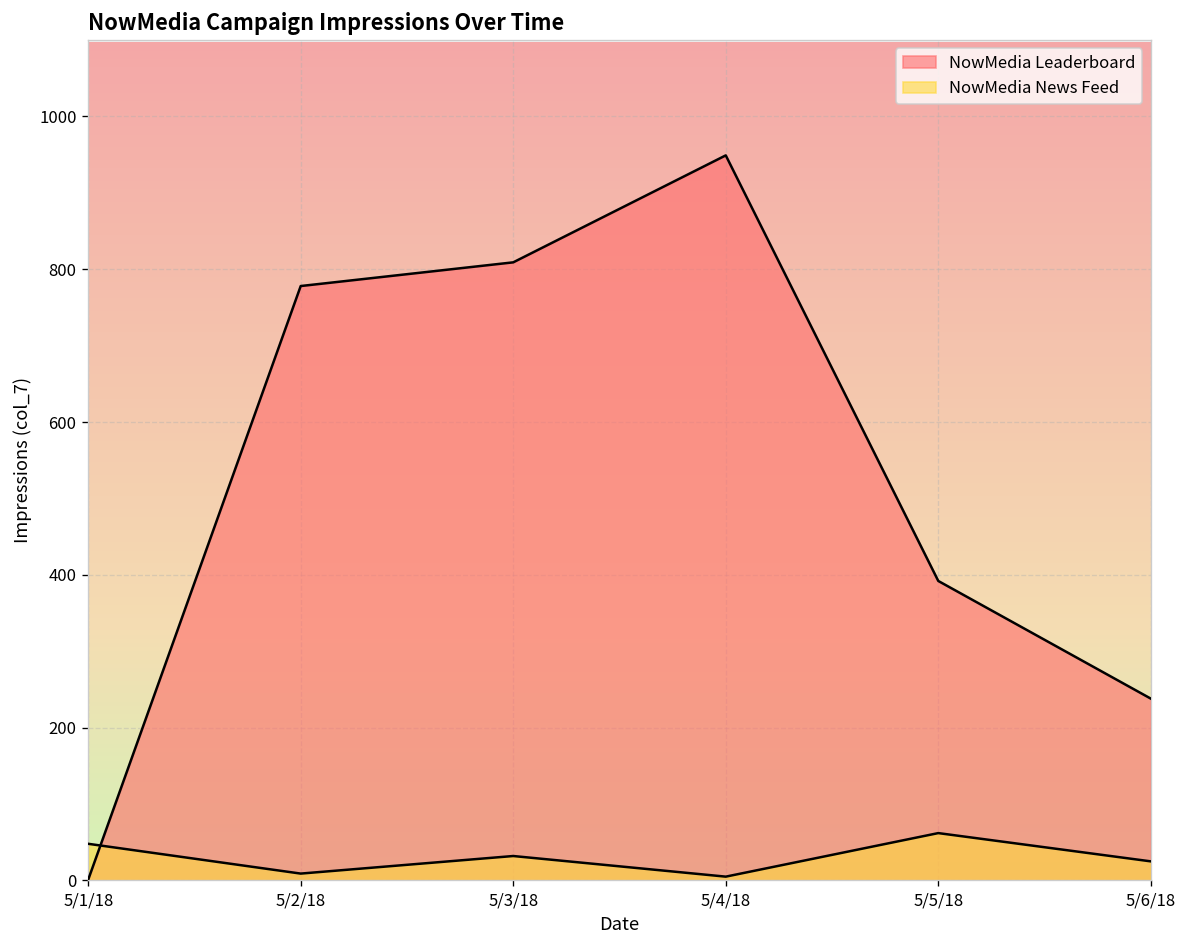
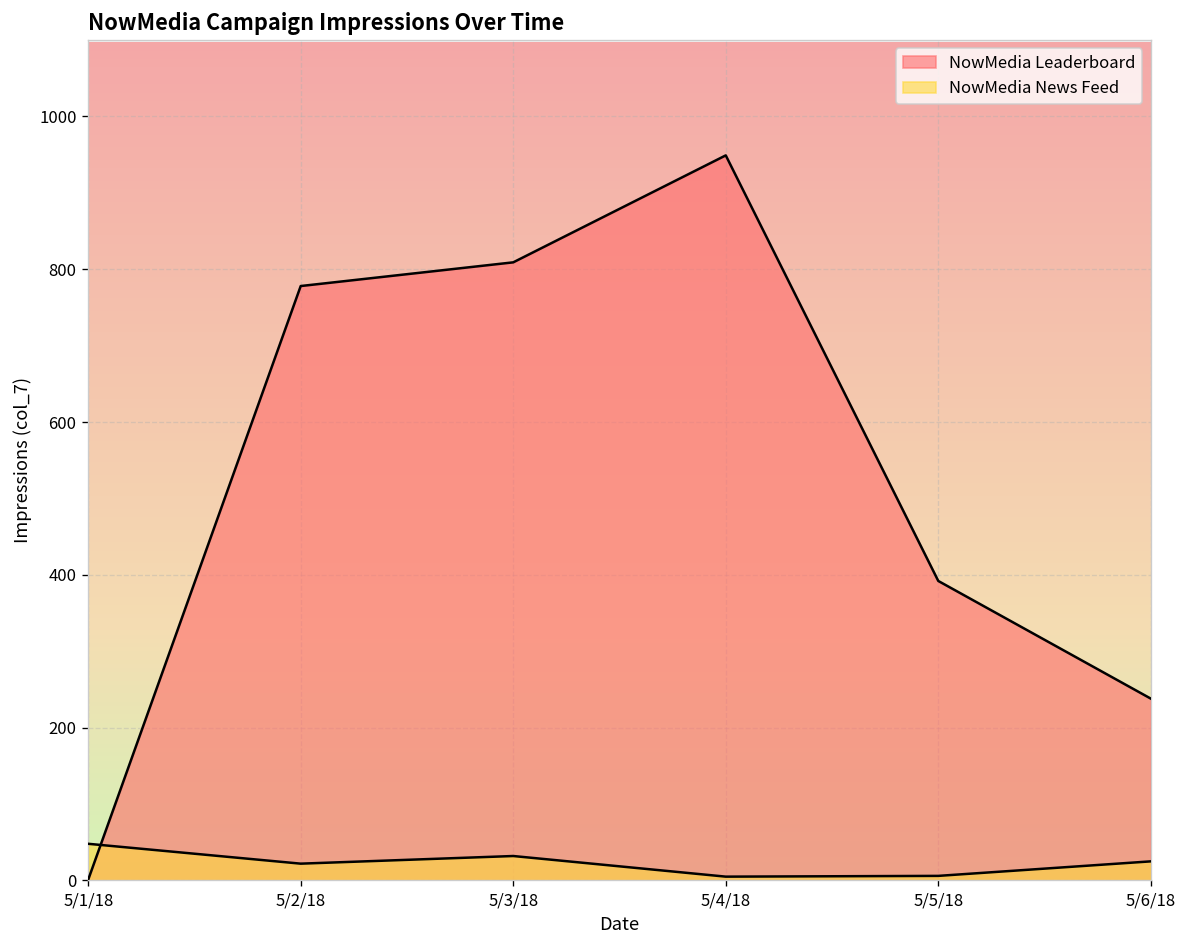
NowMedia News Feed, 5/2/18: 10 -> 20
NowMedia News Feed, 5/5/18: 60 -> 10
